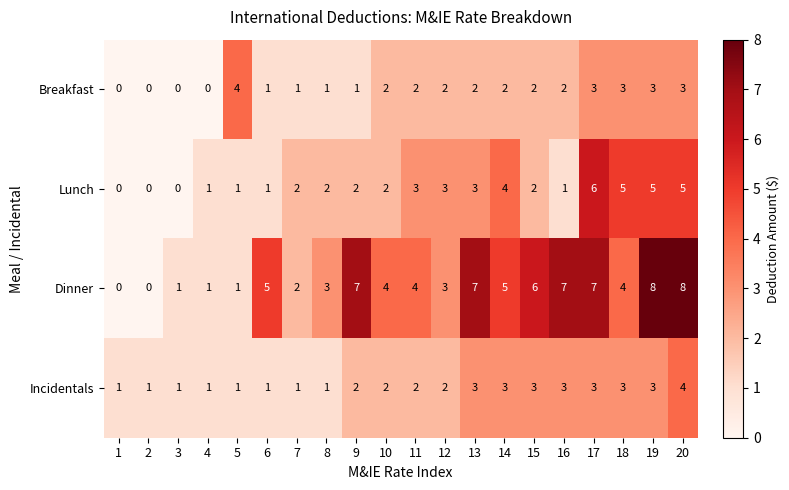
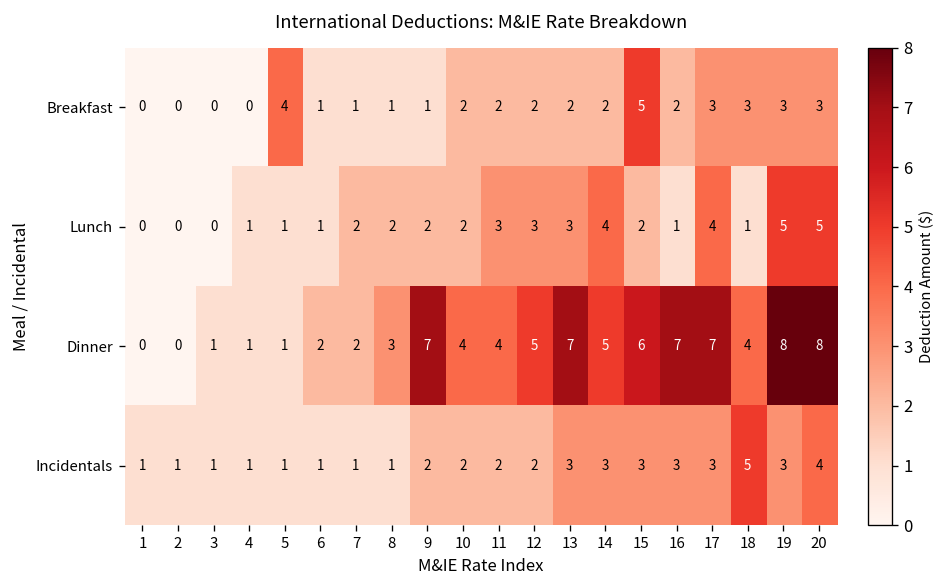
Breakfast, 15: 2 -> 5
Lunch, 17: 6 -> 4
Lunch, 18: 5 -> 1
Dinner, 6: 5 -> 2
Dinner, 12: 3 -> 5
Incidentals, 18: 3 -> 5
